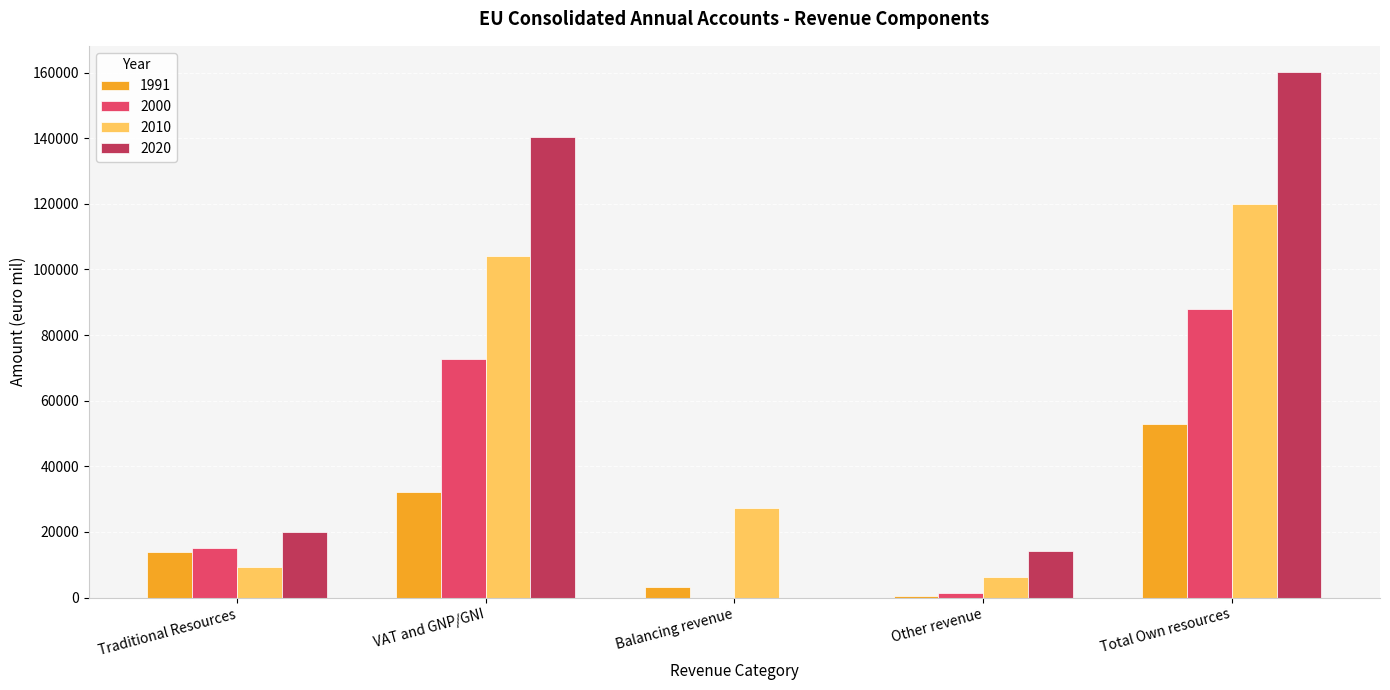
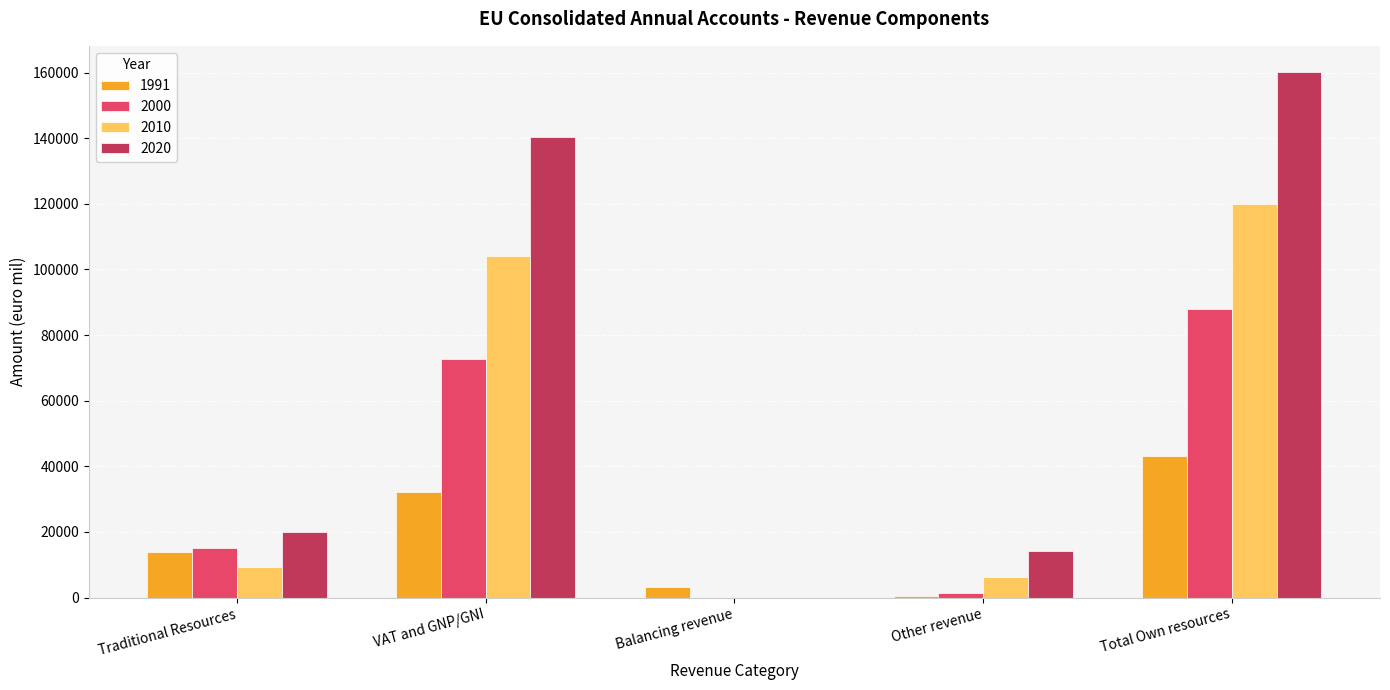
2010, Balancing revenue: 27000 -> 0
1991, Total Own resources: 53000 -> 43000
